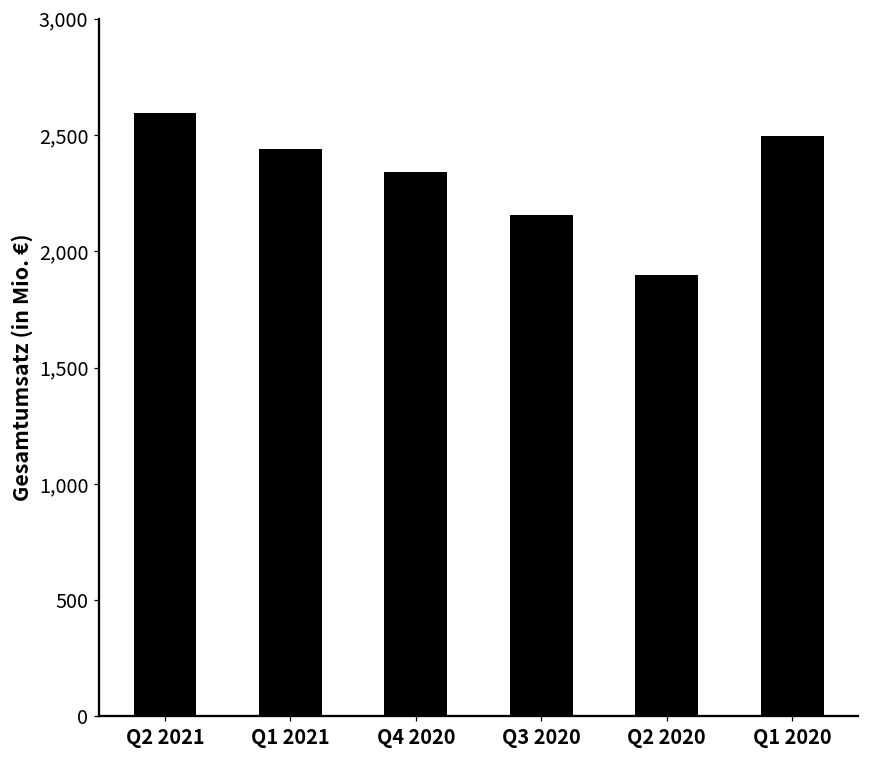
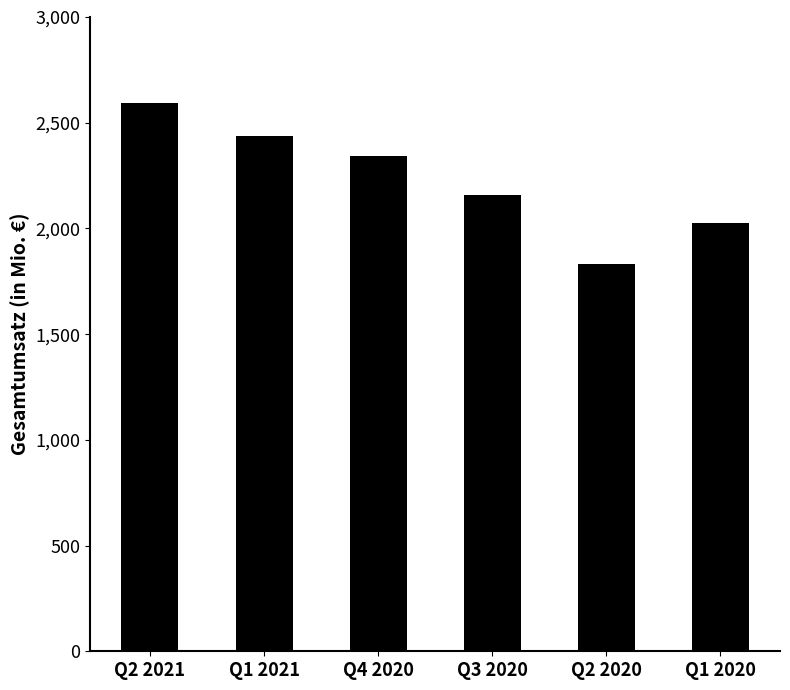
Q2 2020: 1,900 -> 1,830
Q1 2020: 2,500 -> 2,030
